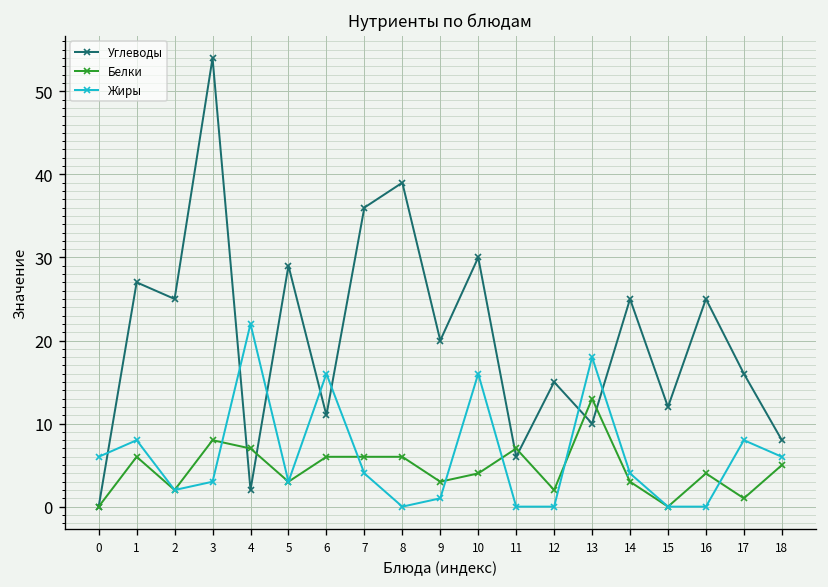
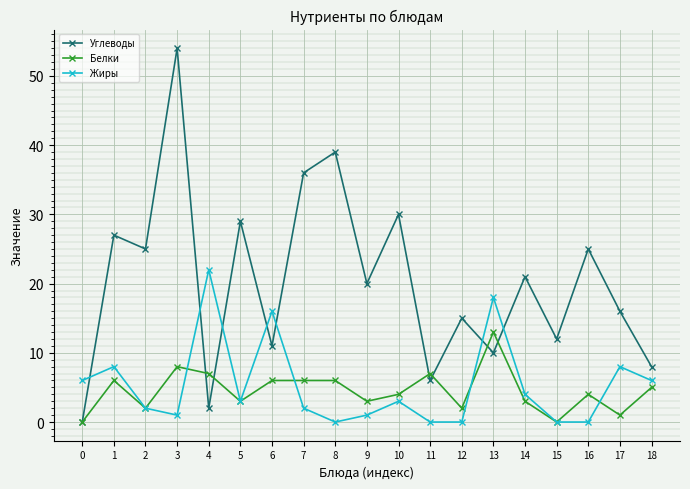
Жиры, 3: 3 -> 1
Жиры, 7: 4 -> 2
Жиры, 10: 16 -> 3
Углеводы, 14: 25 -> 21
